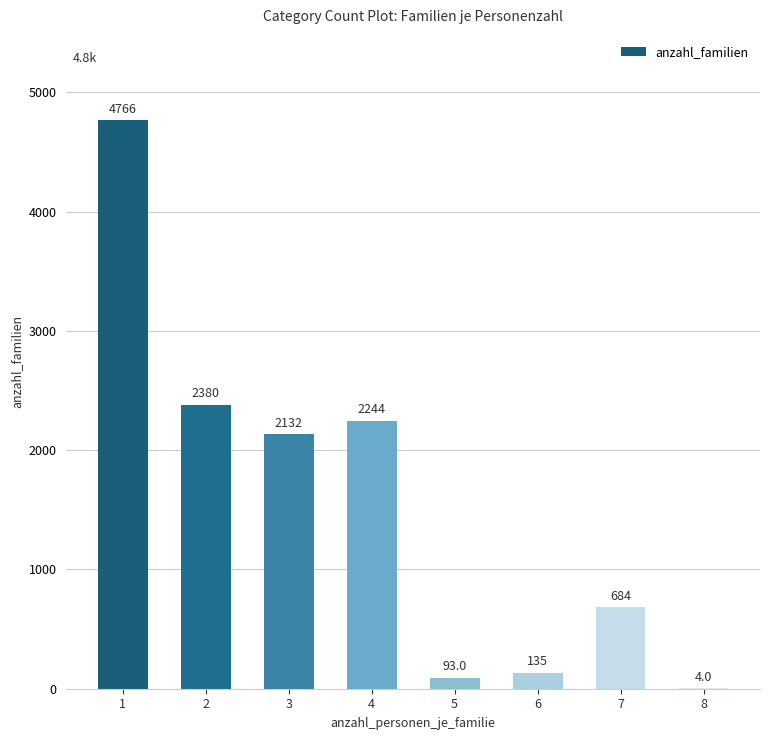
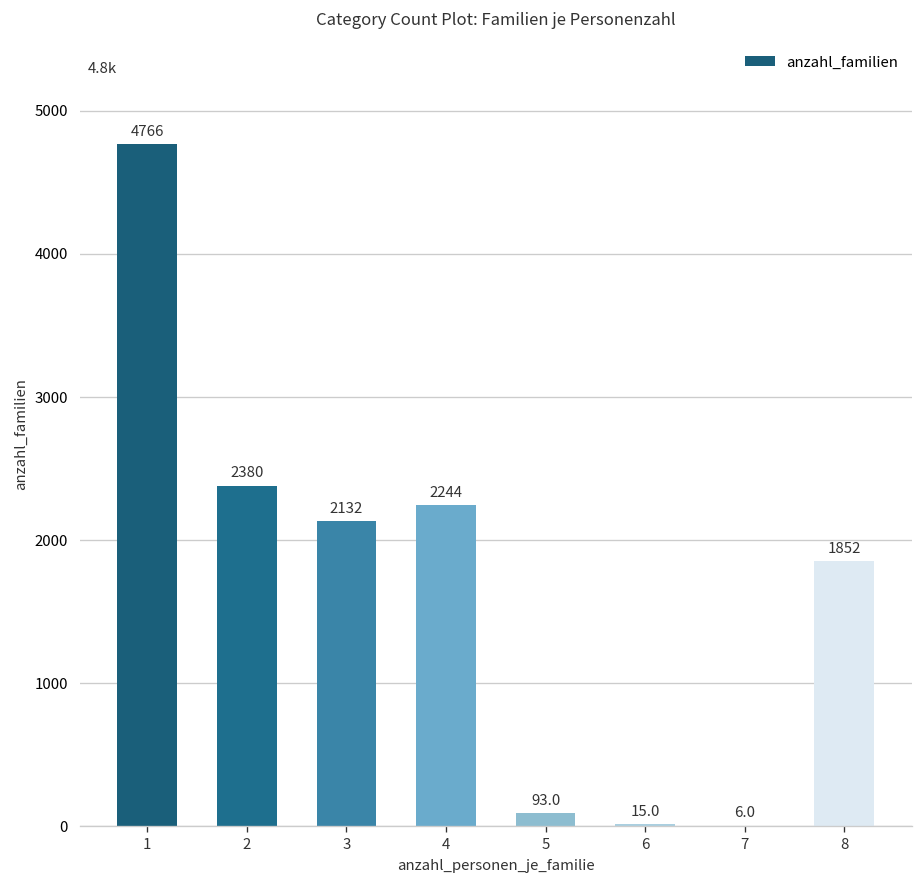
6: 135 -> 15.0
7: 684 -> 6.0
8: 4.0 -> 1852
